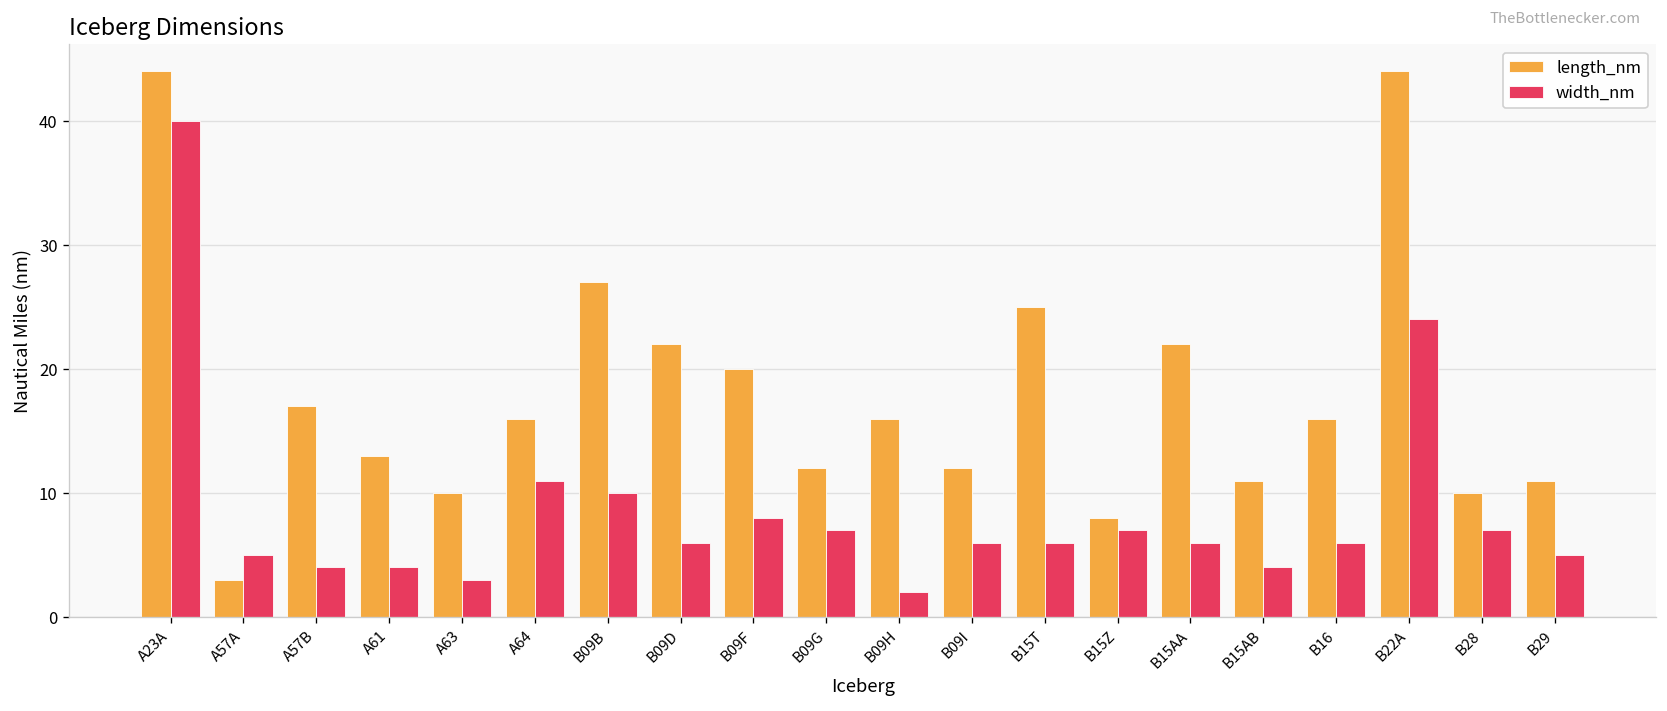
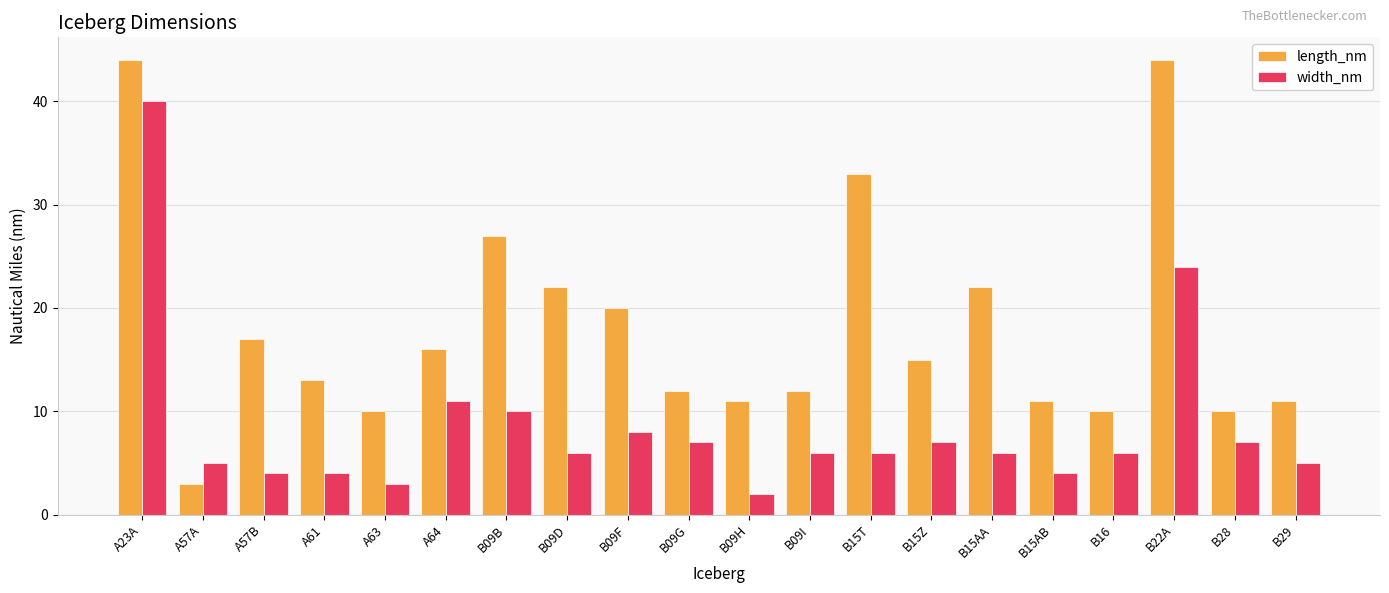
length_nm, B09H: 16 -> 11
length_nm, B15T: 25 -> 33
length_nm, B15Z: 8 -> 15
length_nm, B16: 16 -> 10
